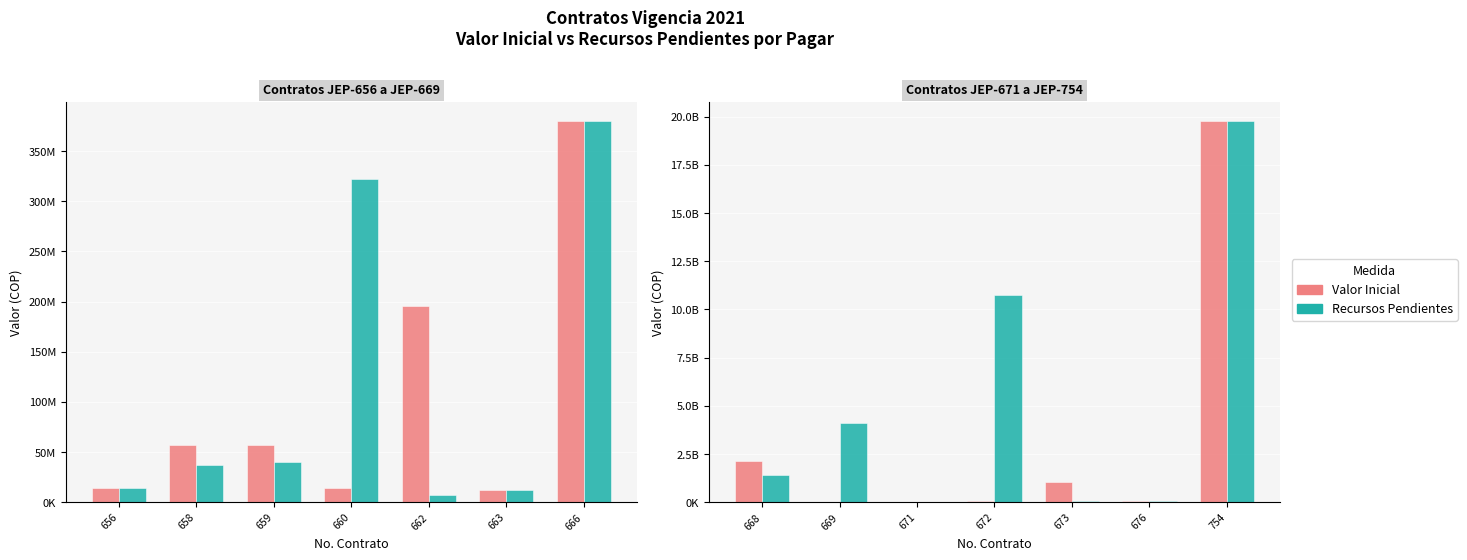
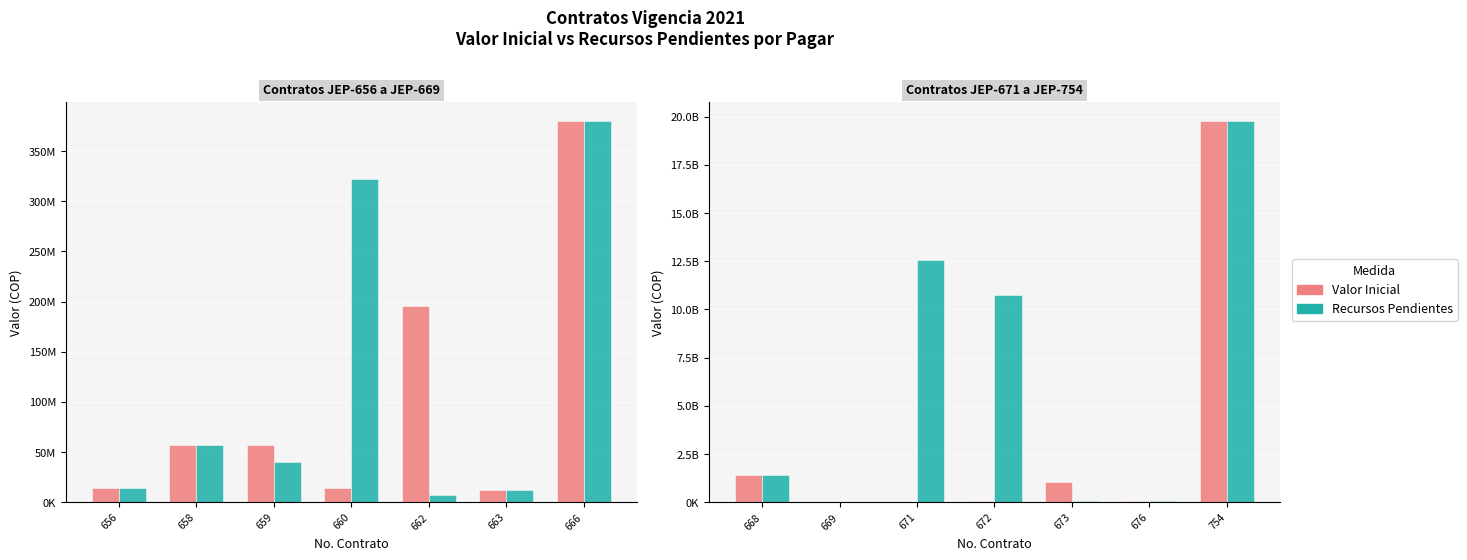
Contratos JEP-656 a JEP-669, Recursos Pendientes, 658: 38000000 -> 57000000
Contratos JEP-671 a JEP-754, Valor Inicial, 668: 2100000000 -> 1400000000
Contratos JEP-671 a JEP-754, Recursos Pendientes, 669: 4100000000 -> 0
Contratos JEP-671 a JEP-754, Recursos Pendientes, 671: 0 -> 12600000000
